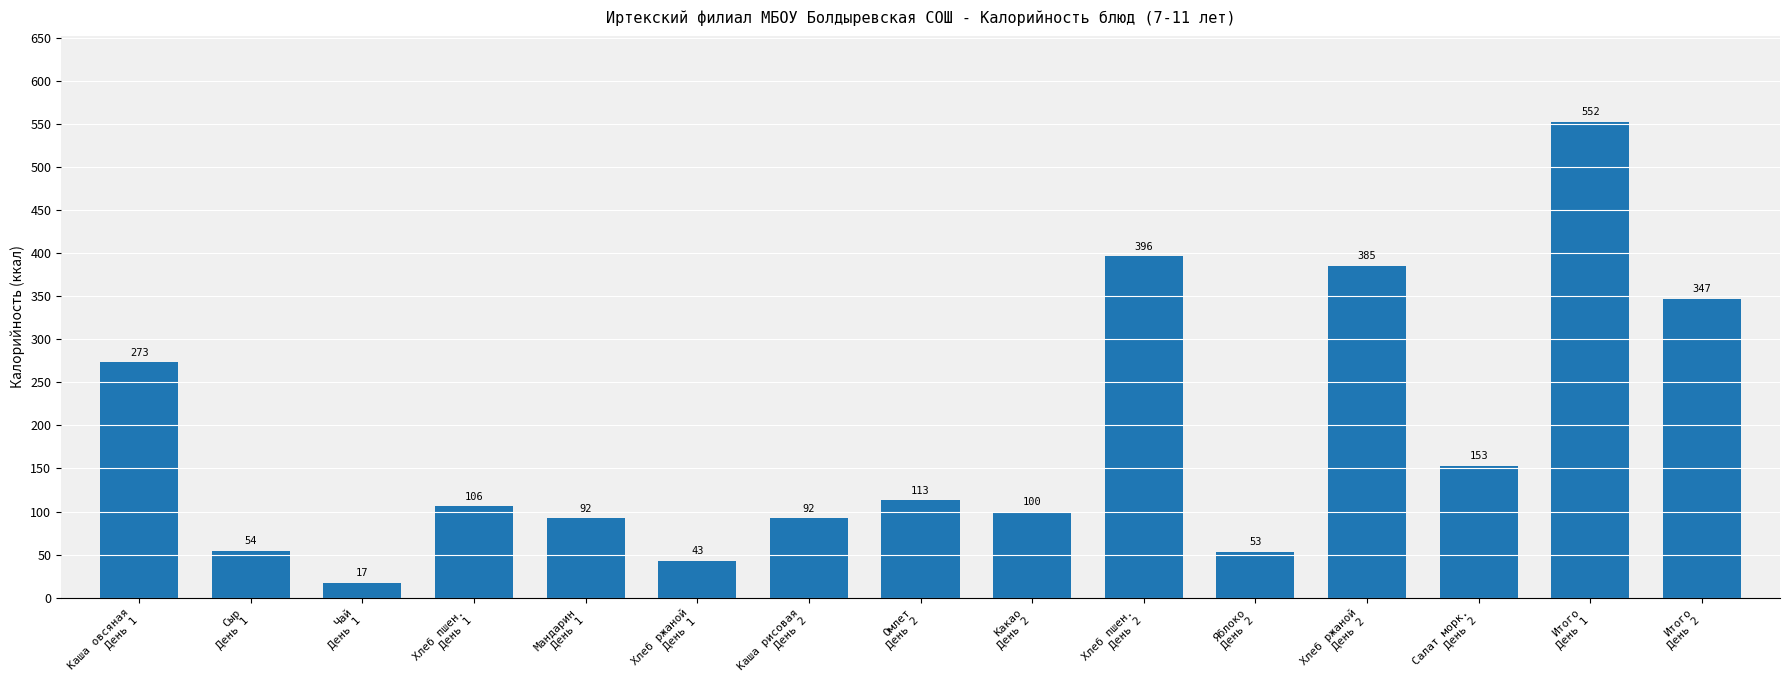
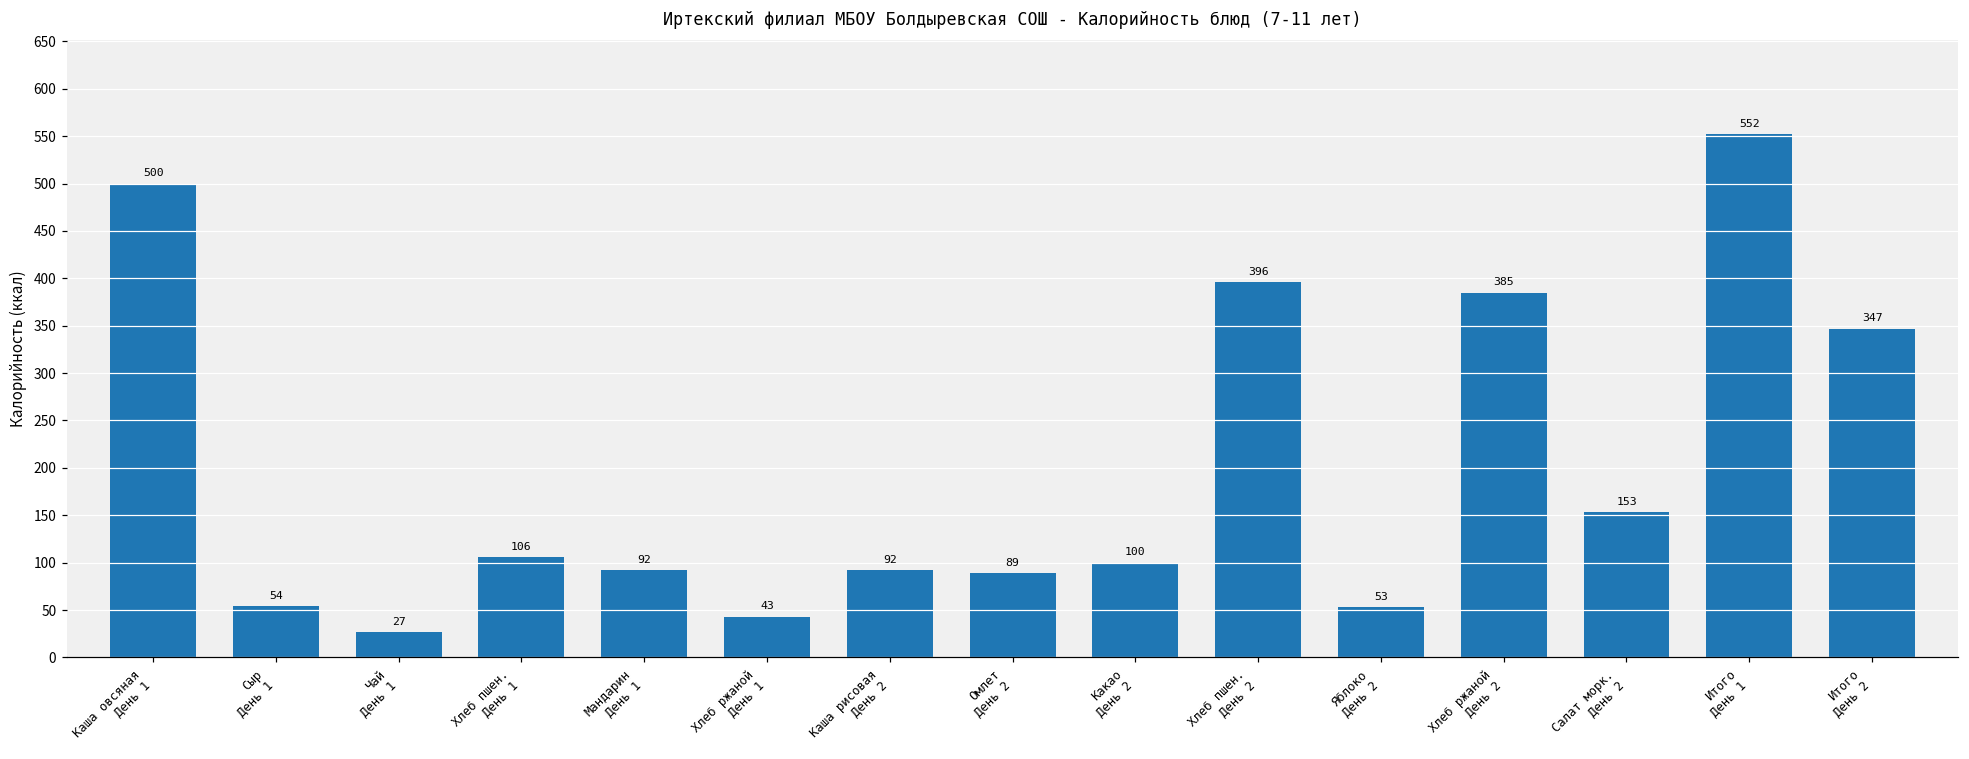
Каша овсяная День 1: 273 -> 500
Чай День 1: 17 -> 27
Омлет День 2: 113 -> 89
